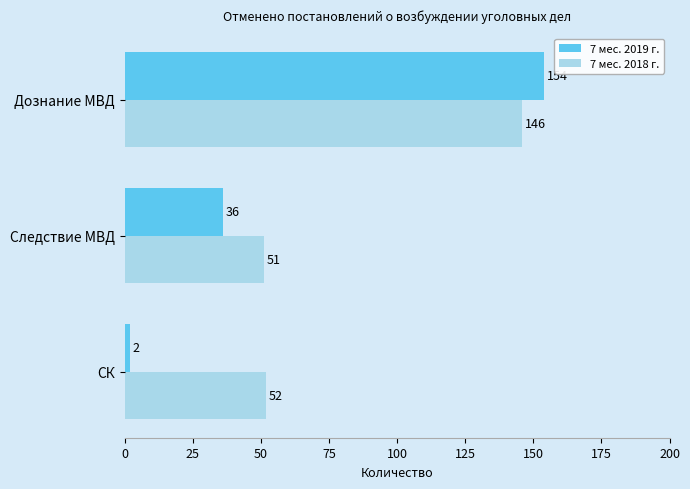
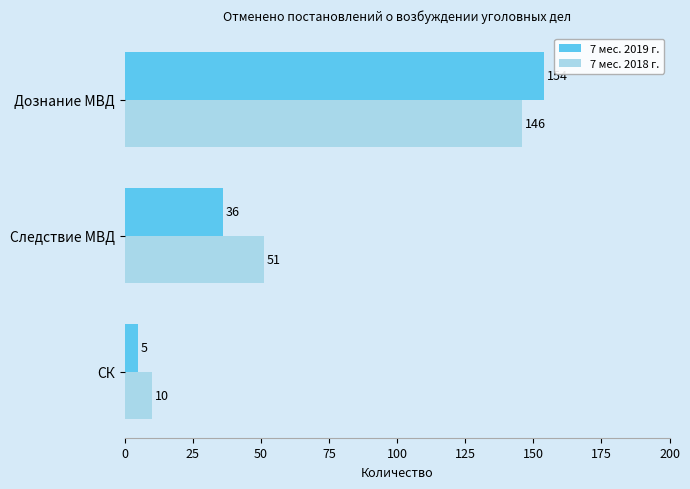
7 мес. 2019 г., СК: 2 -> 5
7 мес. 2018 г., СК: 52 -> 10
